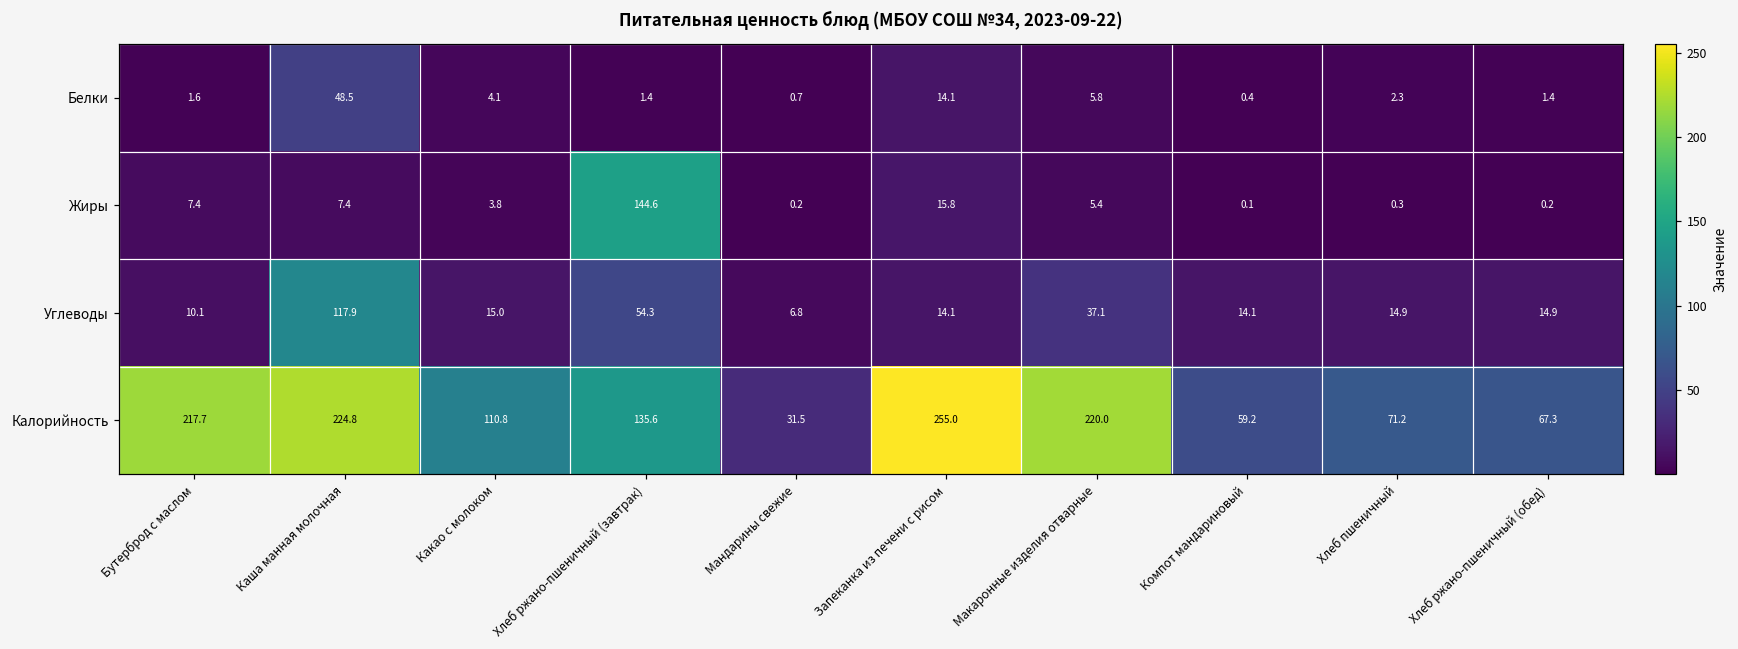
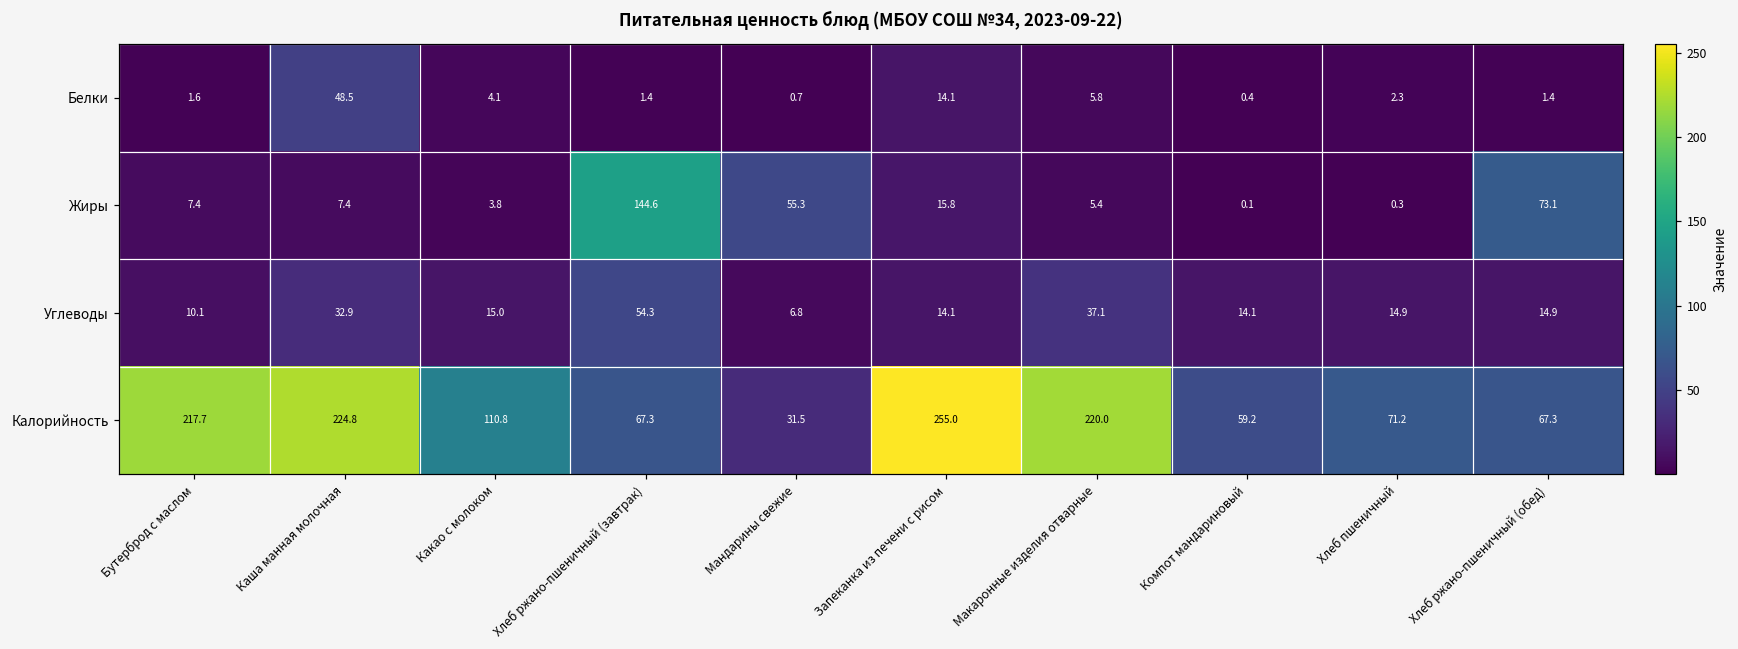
Жиры, Мандарины свежие: 0.2 -> 55.3
Жиры, Хлеб ржано-пшеничный (обед): 0.2 -> 73.1
Углеводы, Каша манная молочная: 117.9 -> 32.9
Калорийность, Хлеб ржано-пшеничный (завтрак): 135.6 -> 67.3
